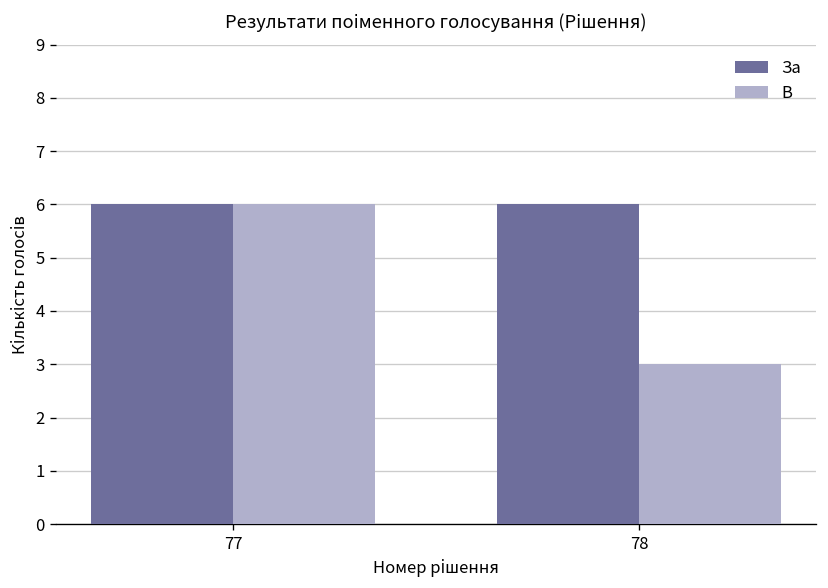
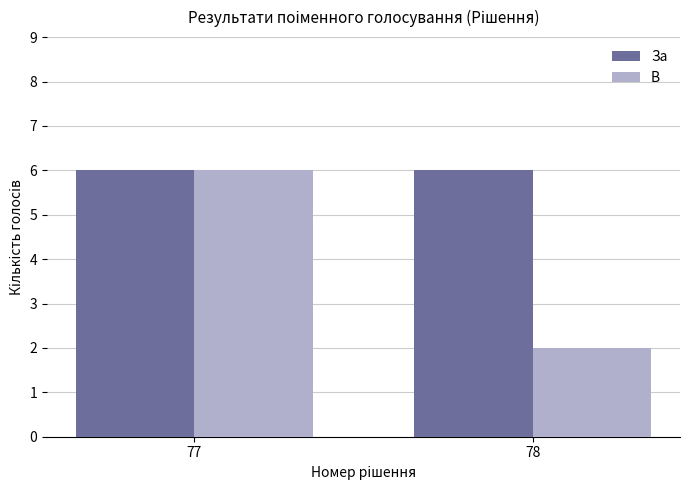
В, 78: 3 -> 2
